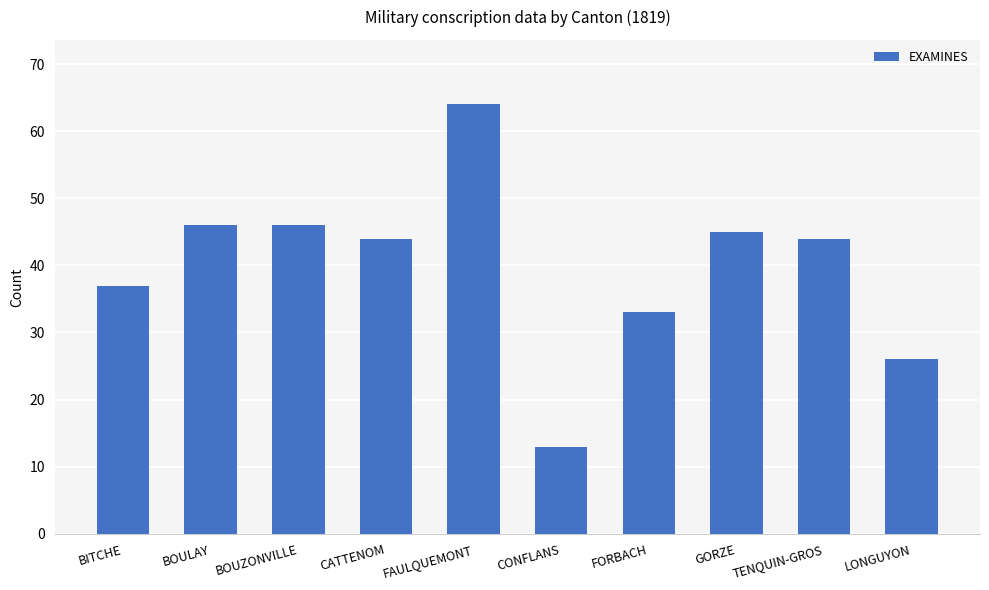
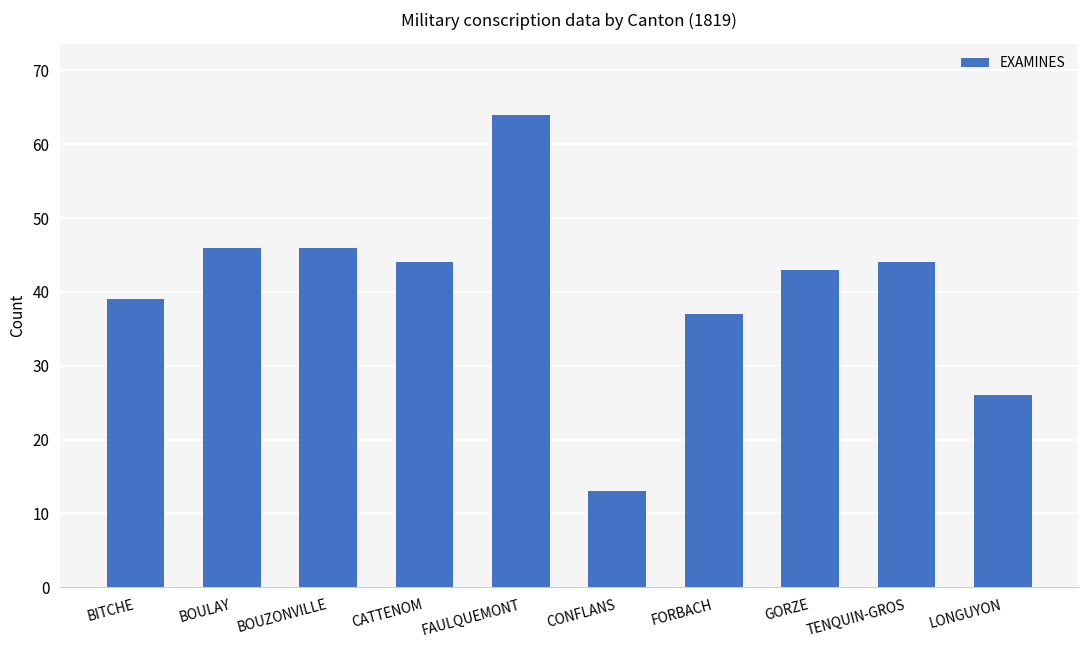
BITCHE: 37 -> 39
FORBACH: 33 -> 37
GORZE: 45 -> 43
